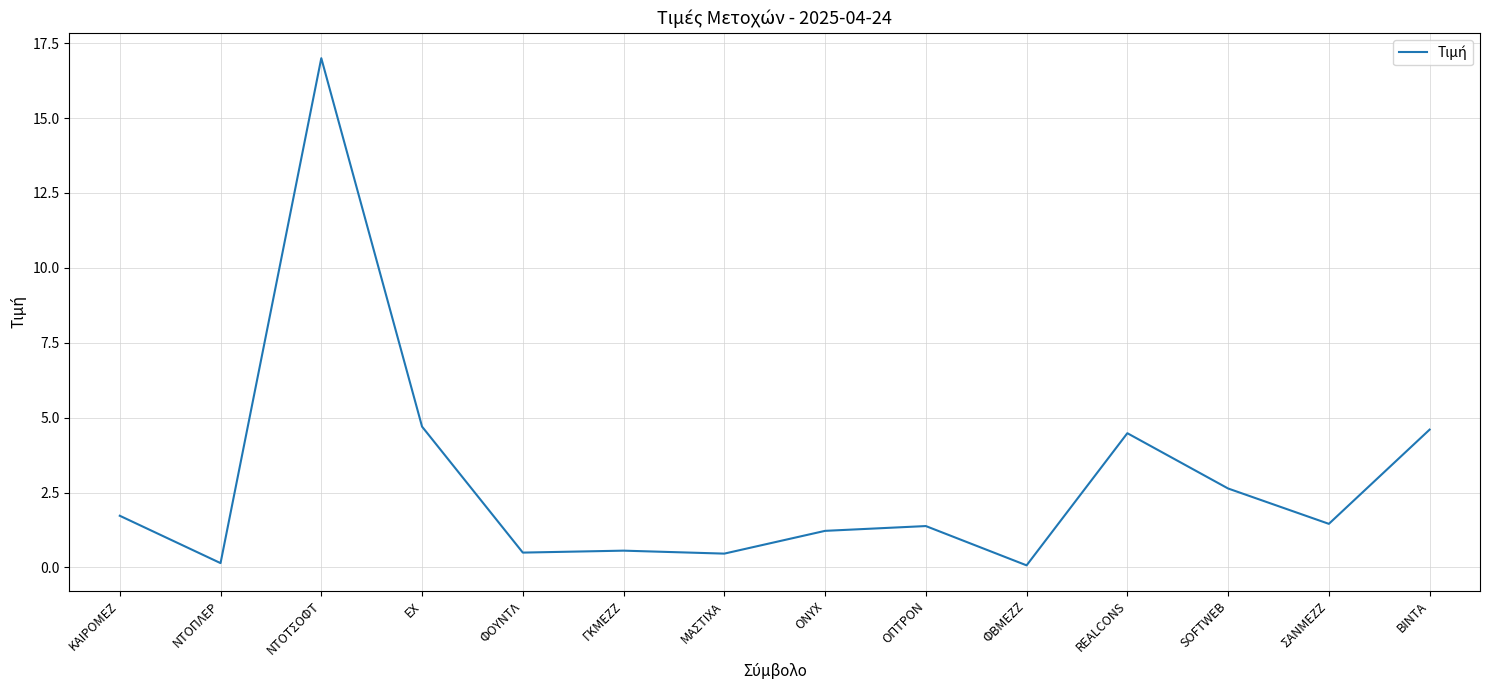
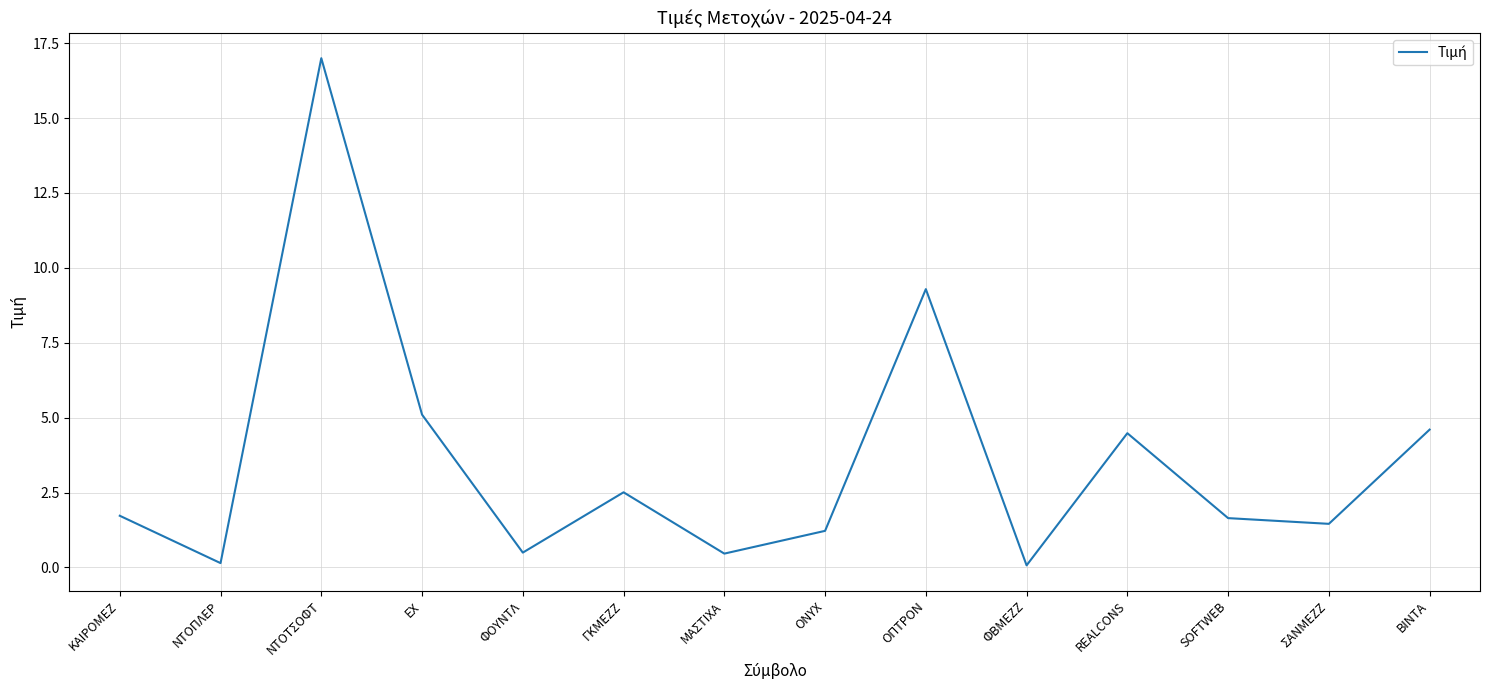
ΕΧ: 4.7 -> 5.1
ΓΚΜΕΖΖ: 0.6 -> 2.5
ΟΠΤΡΟΝ: 1.4 -> 9.3
SOFTWEB: 2.6 -> 1.6
